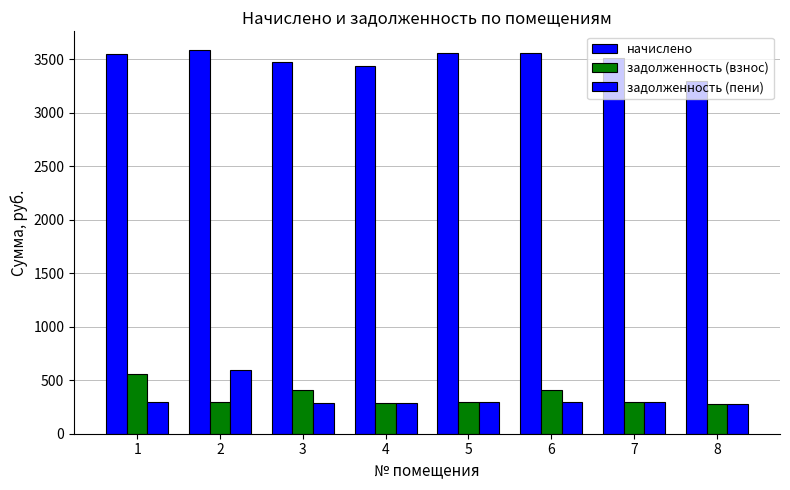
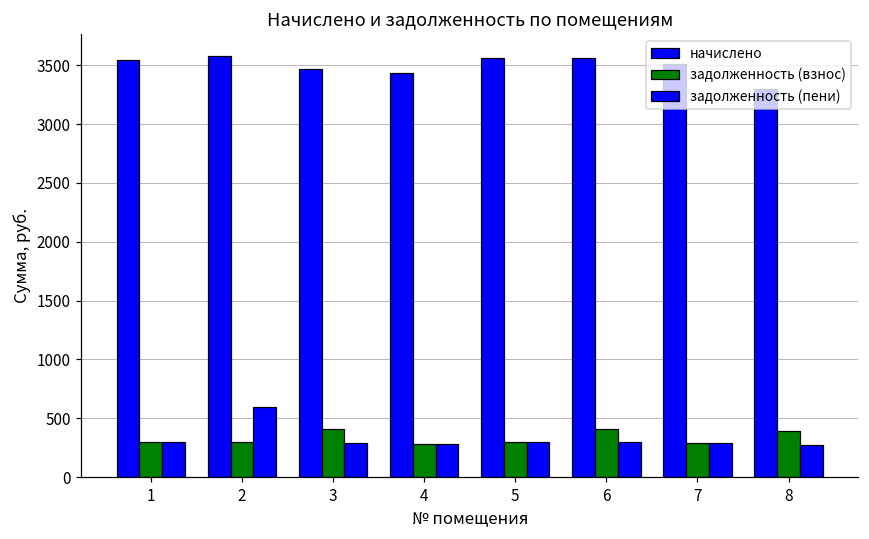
задолженность (взнос), 1: 560 -> 300
задолженность (взнос), 8: 270 -> 390
